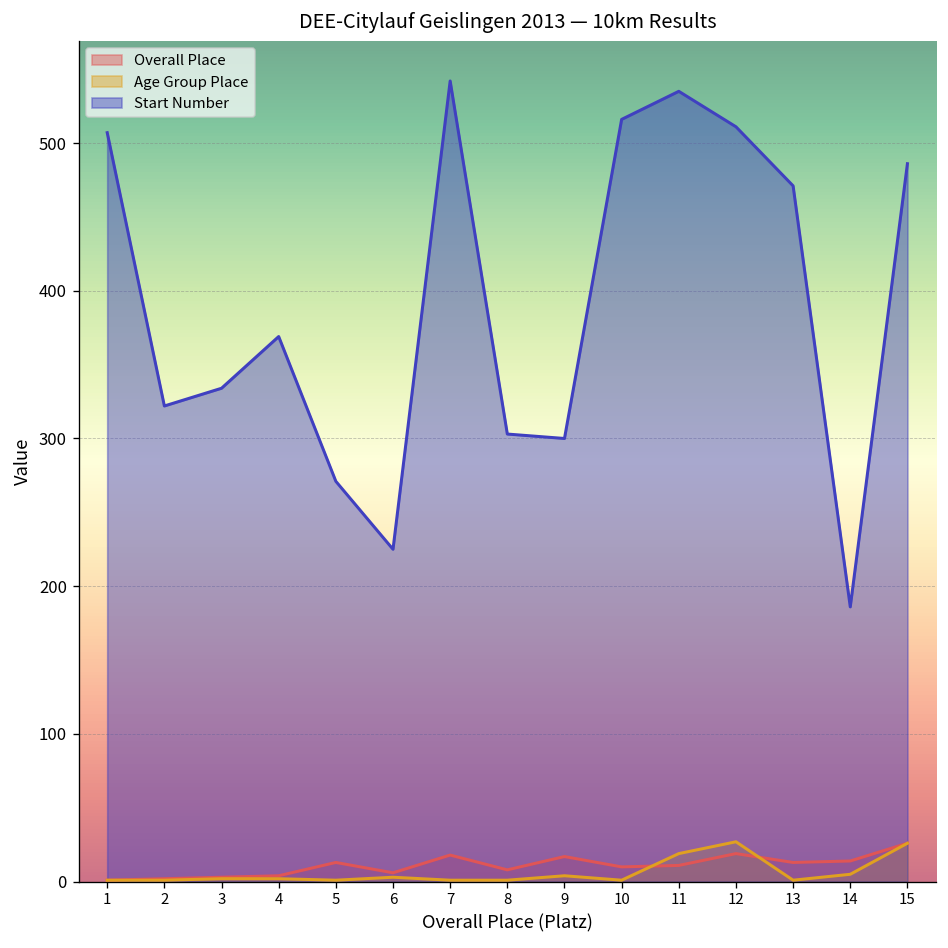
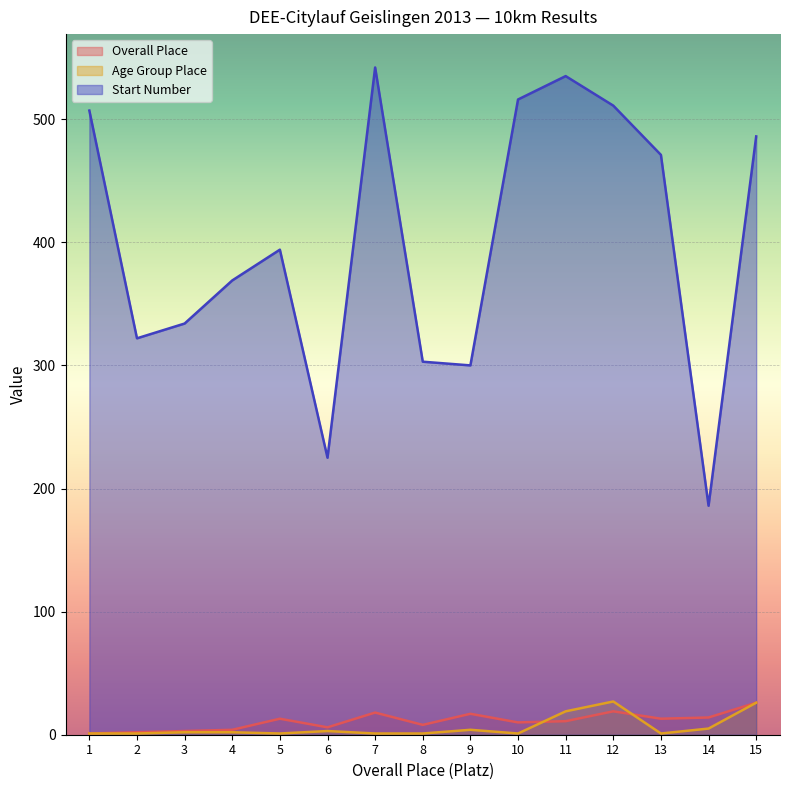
Start Number, 5: 271 -> 394
